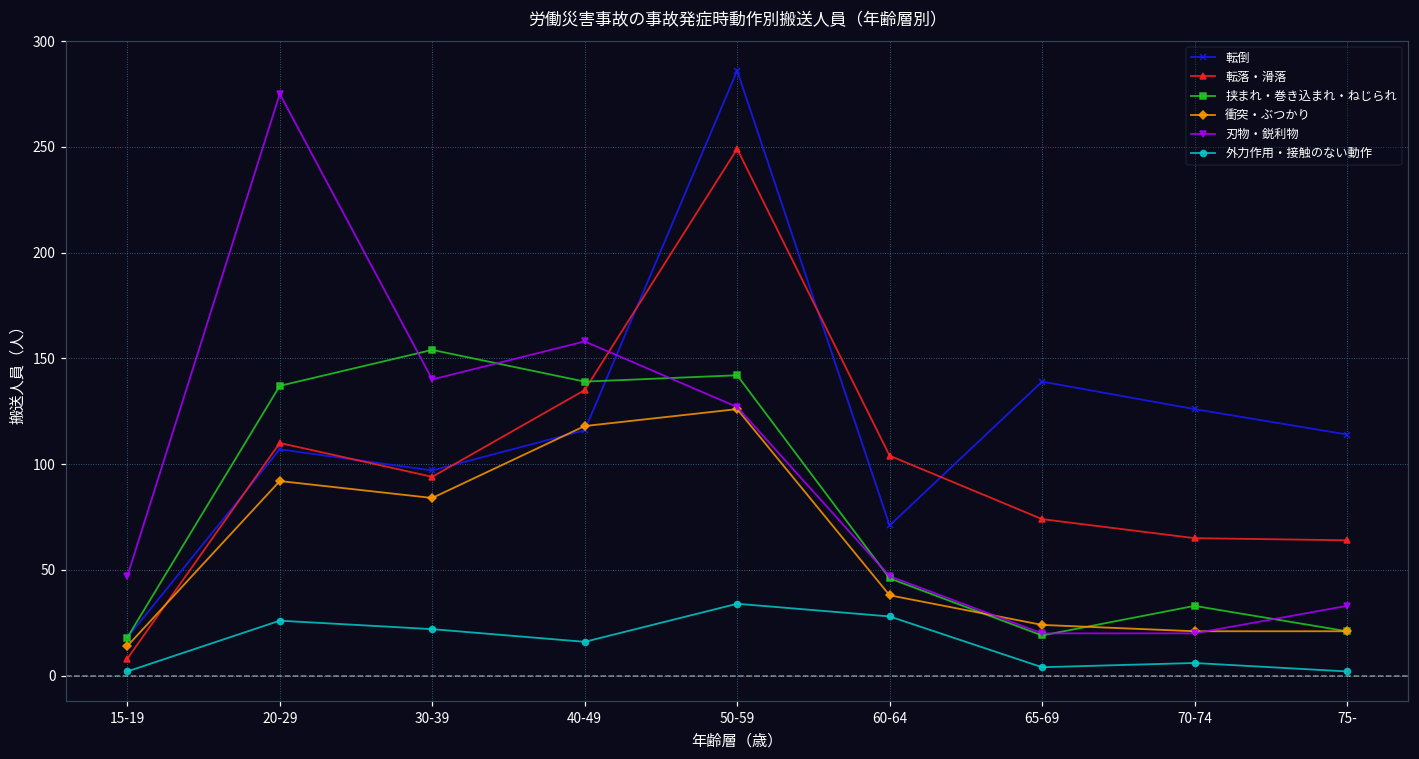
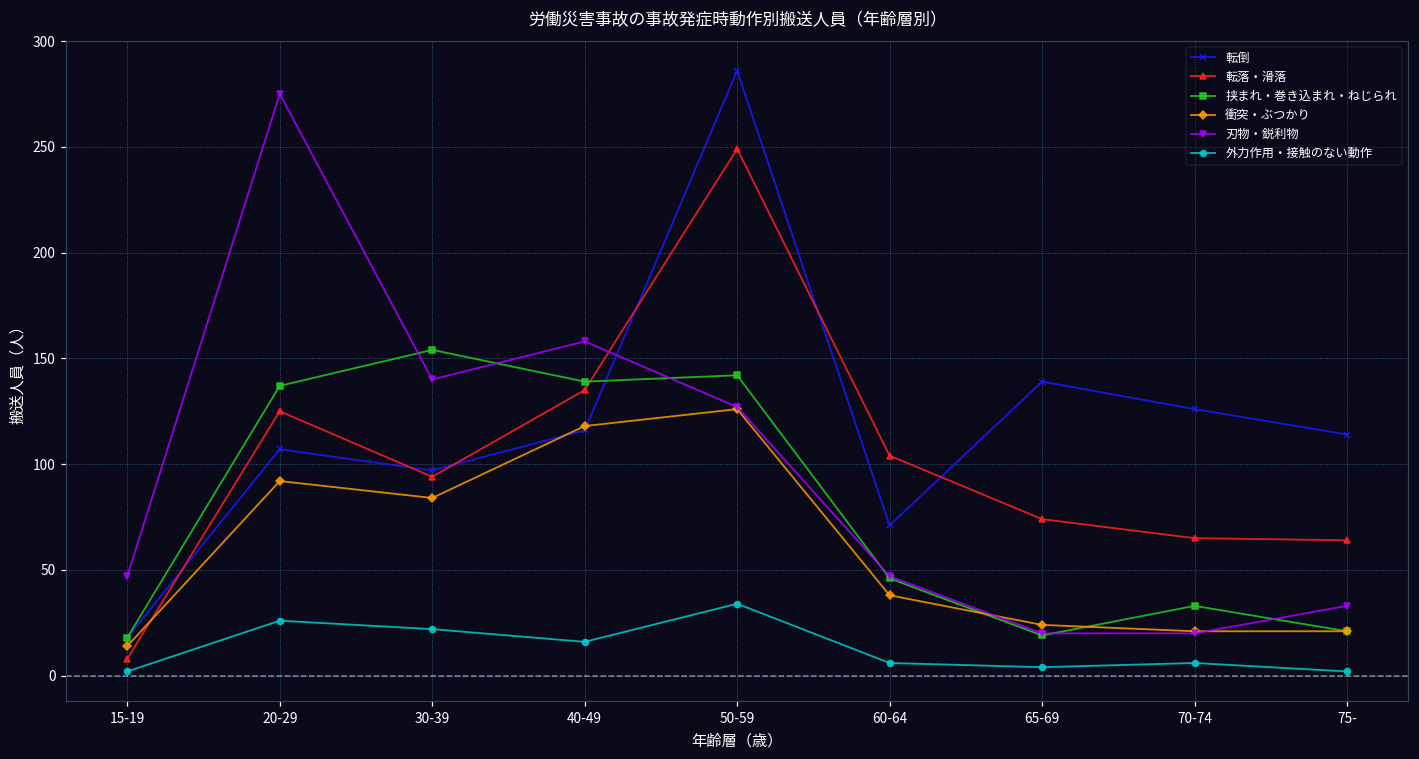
転落・滑落, 20-29: 110 -> 125
外力作用・接触のない動作, 60-64: 28 -> 6
